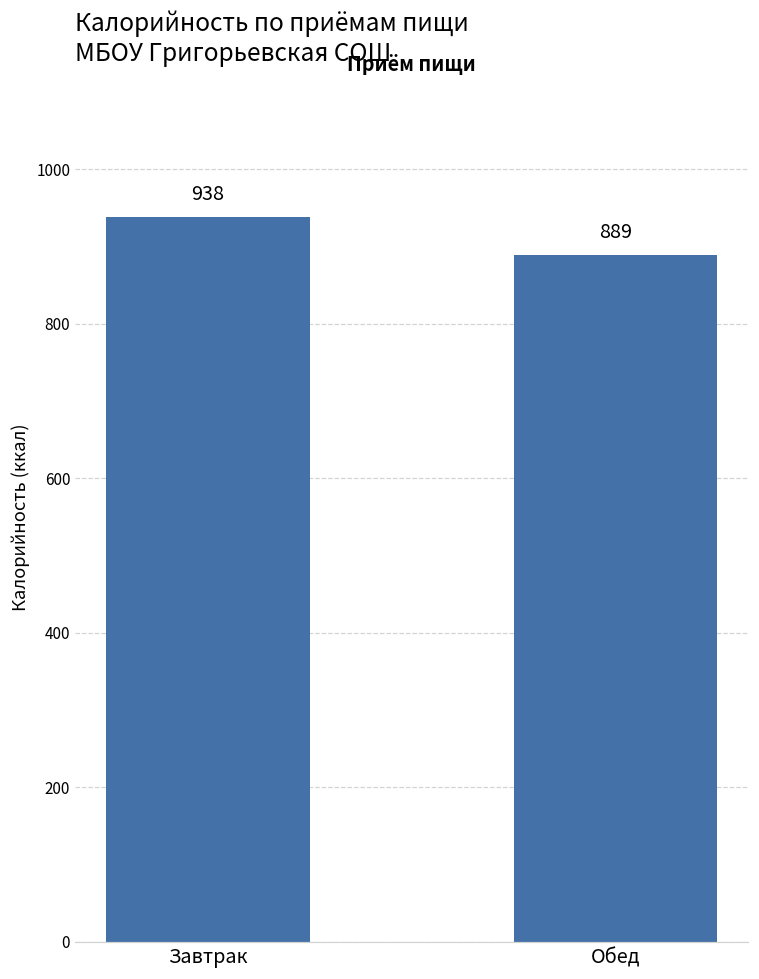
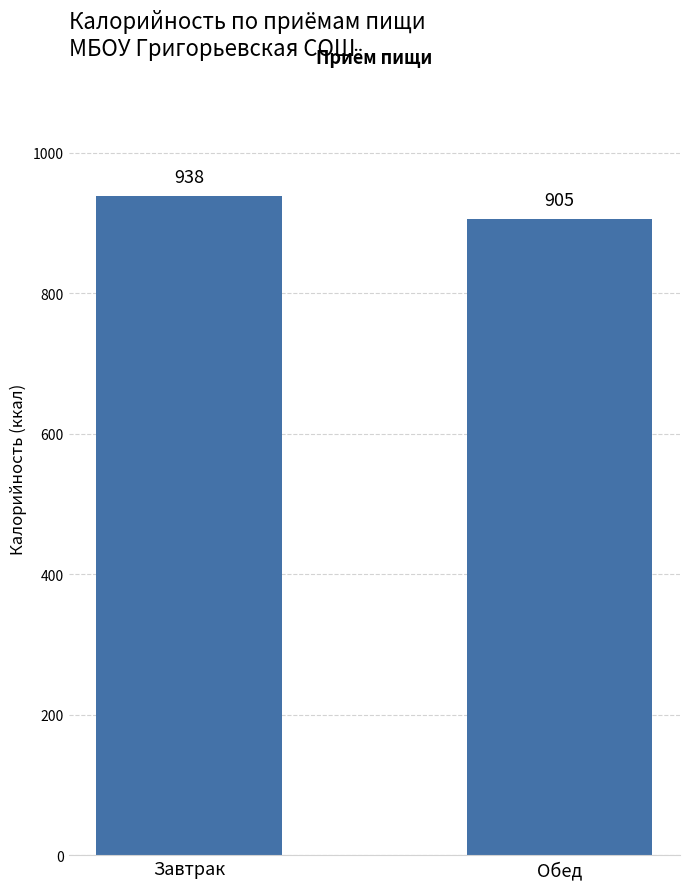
Обед: 889 -> 905
